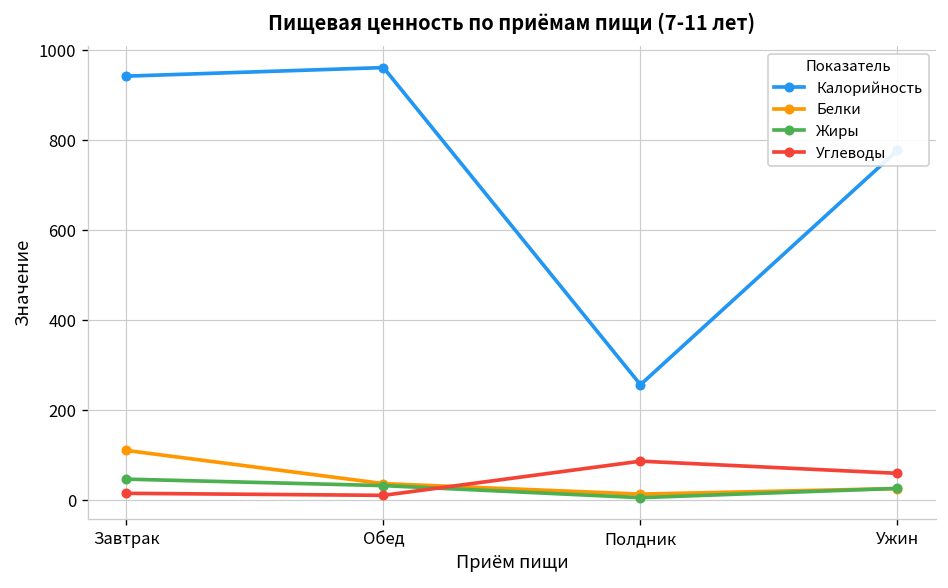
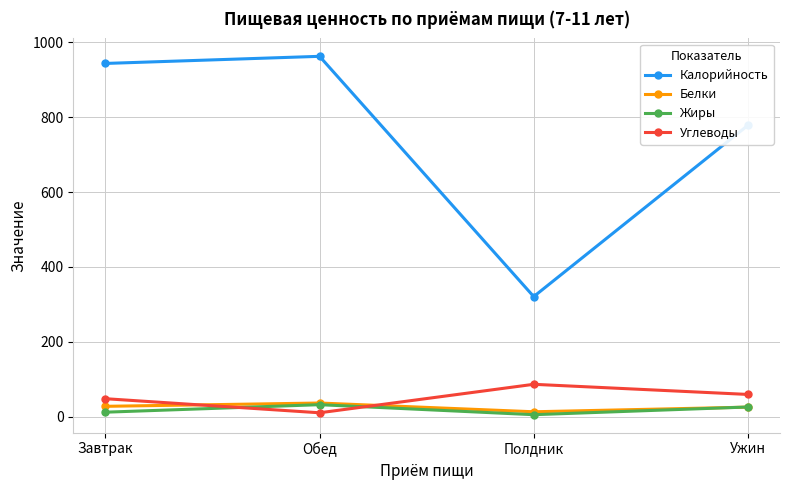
Белки, Завтрак: 110 -> 30
Жиры, Завтрак: 50 -> 10
Углеводы, Завтрак: 20 -> 50
Калорийность, Полдник: 260 -> 320
